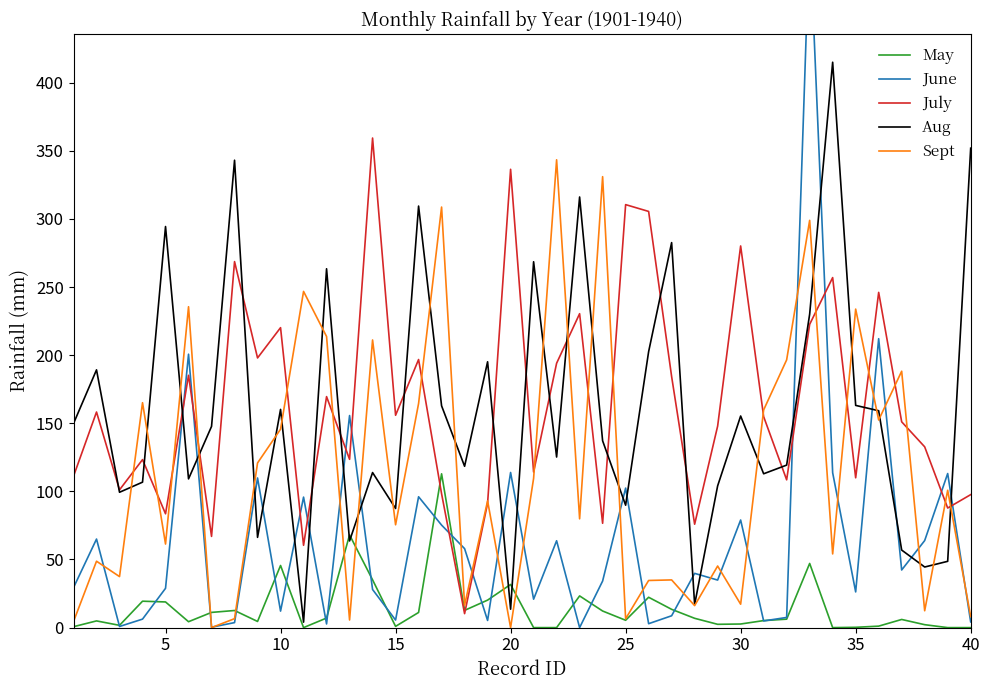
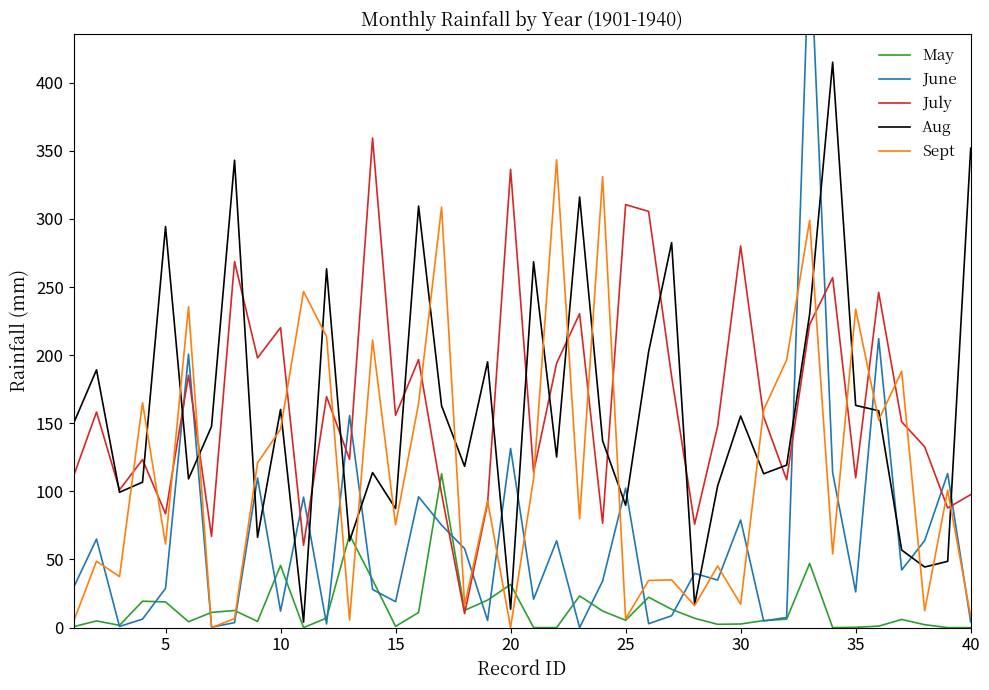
June, 15: 6 -> 19
June, 20: 114 -> 132
